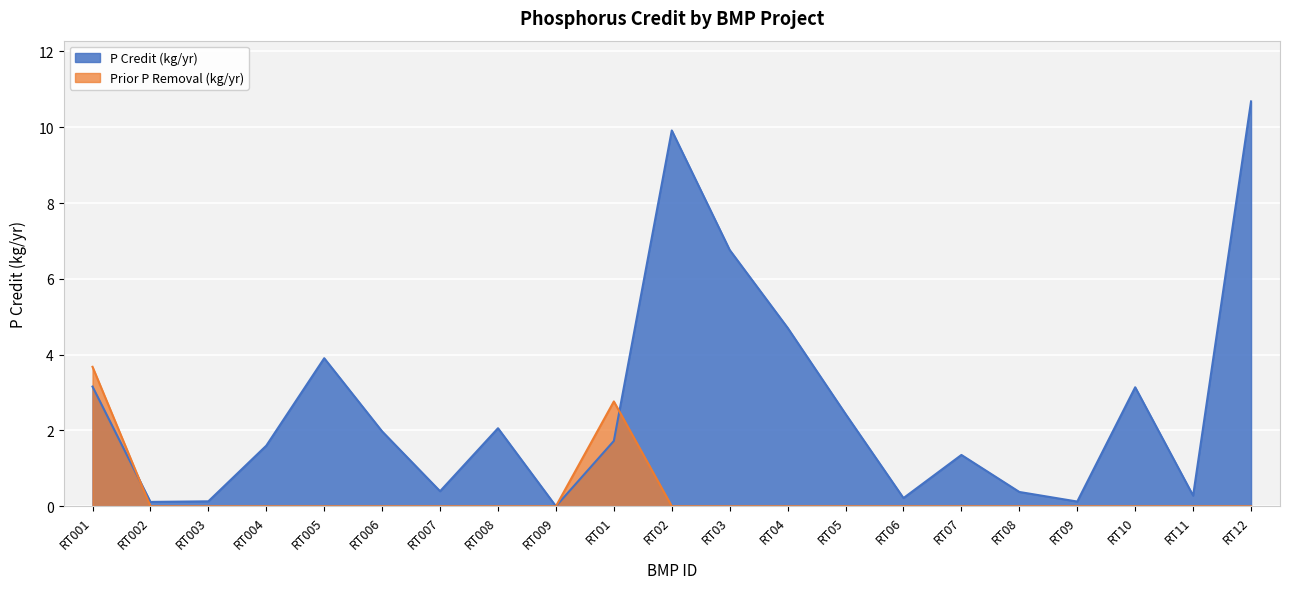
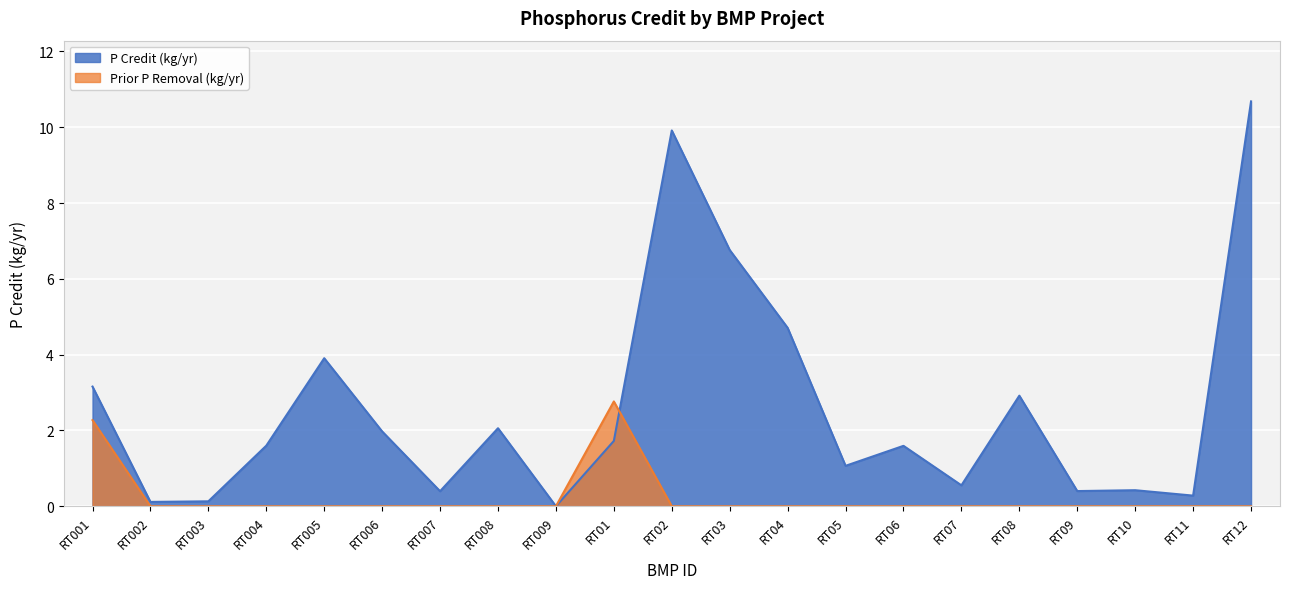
Prior P Removal (kg/yr), RT001: 3.7 -> 2.3
P Credit (kg/yr), RT05: 2.4 -> 1.1
P Credit (kg/yr), RT06: 0.2 -> 1.6
P Credit (kg/yr), RT07: 1.4 -> 0.6
P Credit (kg/yr), RT08: 0.4 -> 2.9
P Credit (kg/yr), RT09: 0.1 -> 0.4
P Credit (kg/yr), RT10: 3.1 -> 0.4
